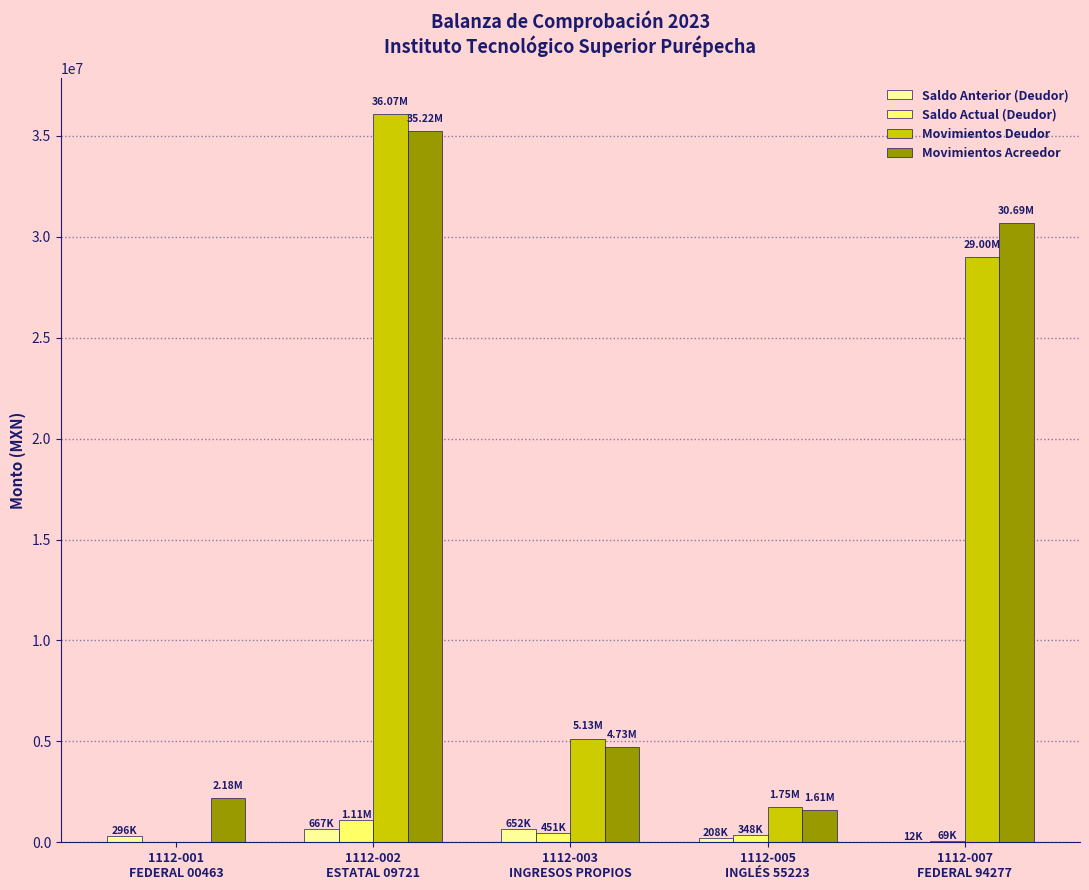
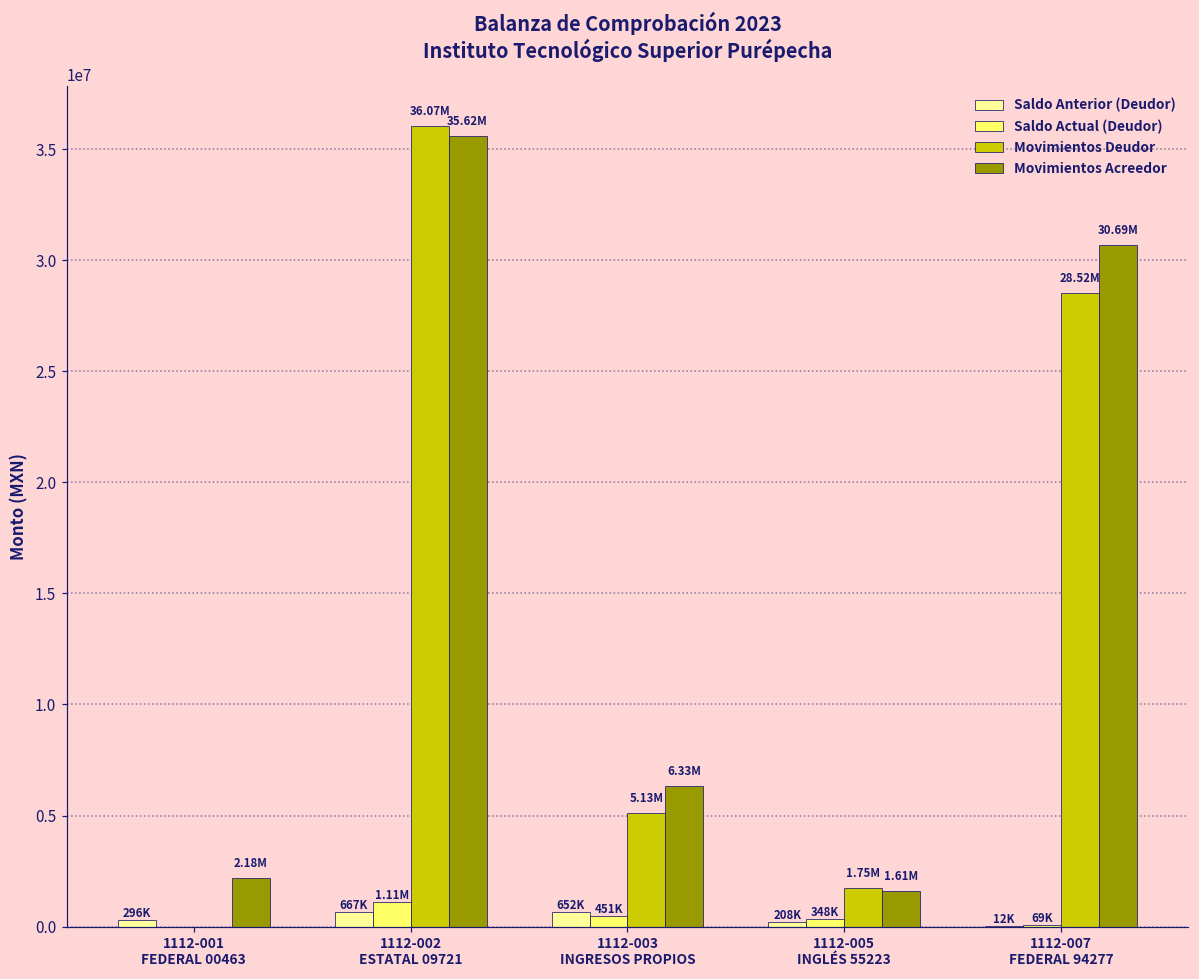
Movimientos Acreedor, 1112-002 ESTATAL 09721: 35.22M -> 35.62M
Movimientos Acreedor, 1112-003 INGRESOS PROPIOS: 4.73M -> 6.33M
Movimientos Deudor, 1112-007 FEDERAL 94277: 29.00M -> 28.52M
